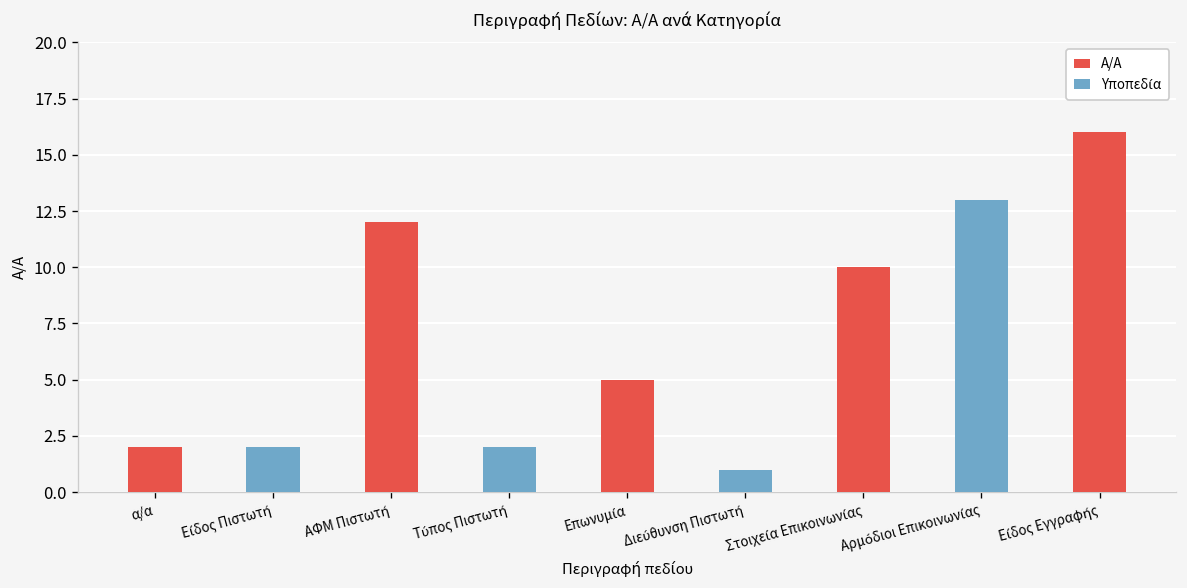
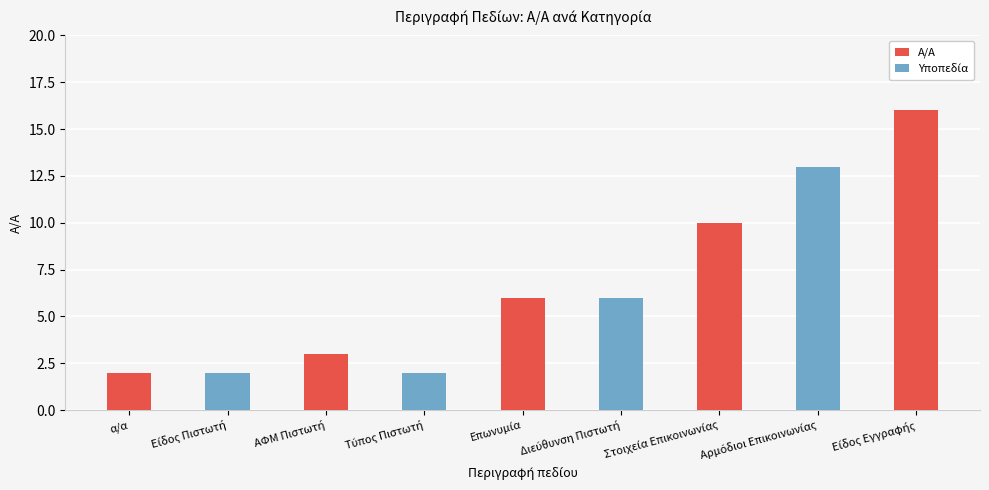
Α/Α, ΑΦΜ Πιστωτή: 12 -> 3
Α/Α, Επωνυμία: 5 -> 6
Α/Α, Διεύθυνση Πιστωτή: 1 -> 6
